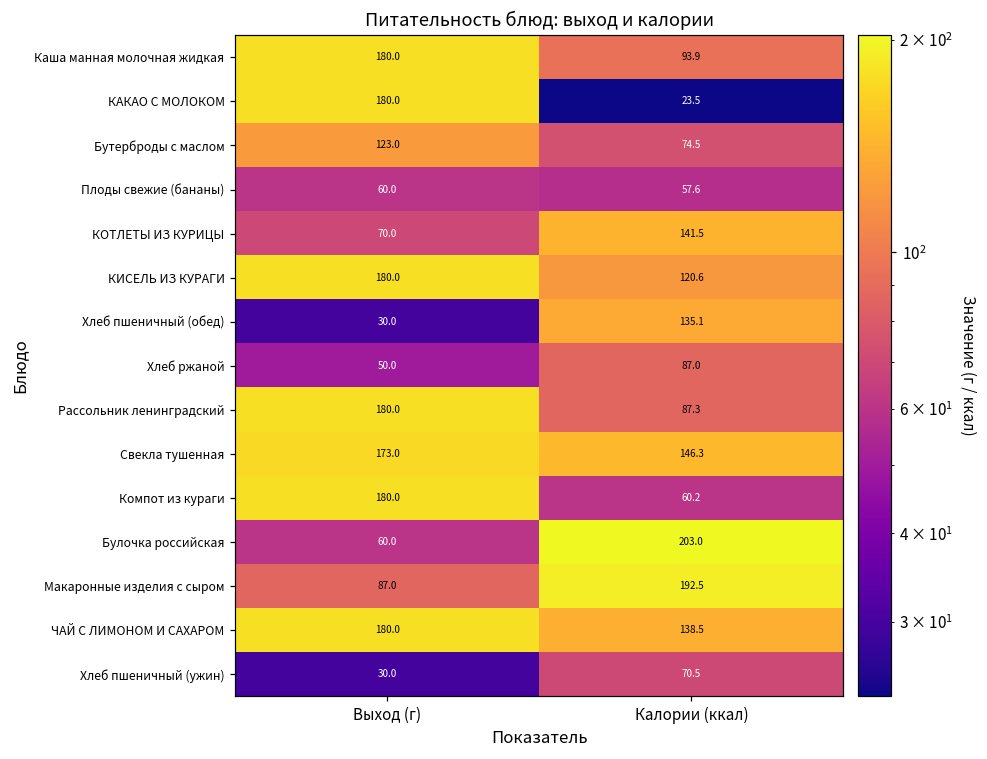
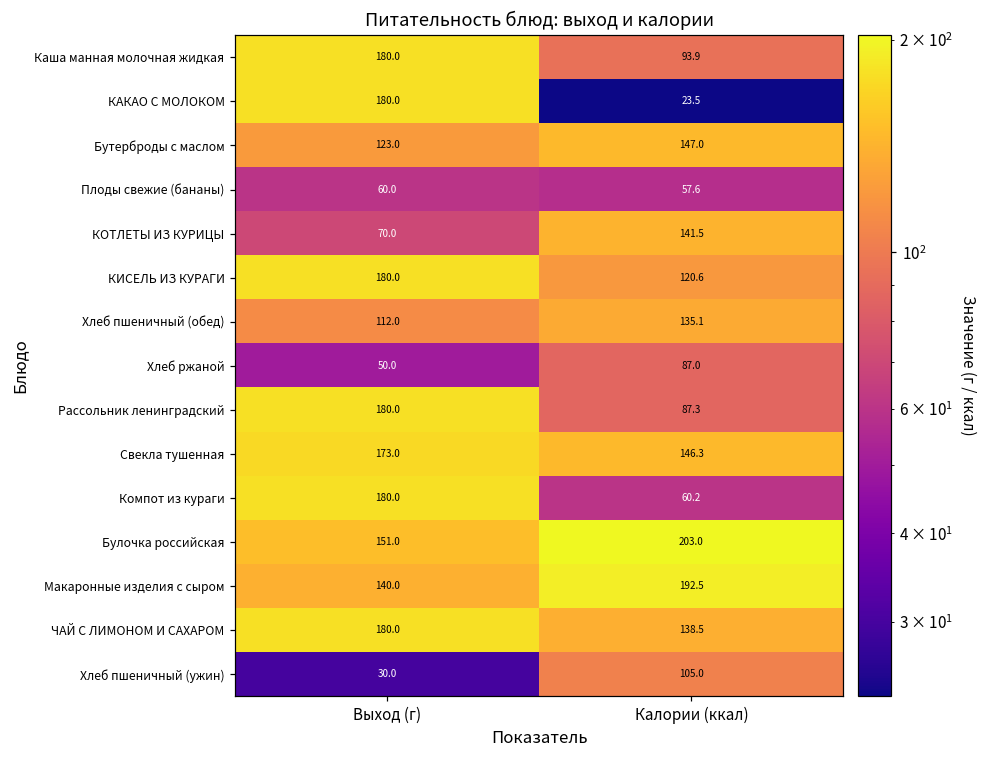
Бутерброды с маслом, Калории (ккал): 74.5 -> 147.0
Хлеб пшеничный (обед), Выход (г): 30.0 -> 112.0
Булочка российская, Выход (г): 60.0 -> 151.0
Макаронные изделия с сыром, Выход (г): 87.0 -> 140.0
Хлеб пшеничный (ужин), Калории (ккал): 70.5 -> 105.0
